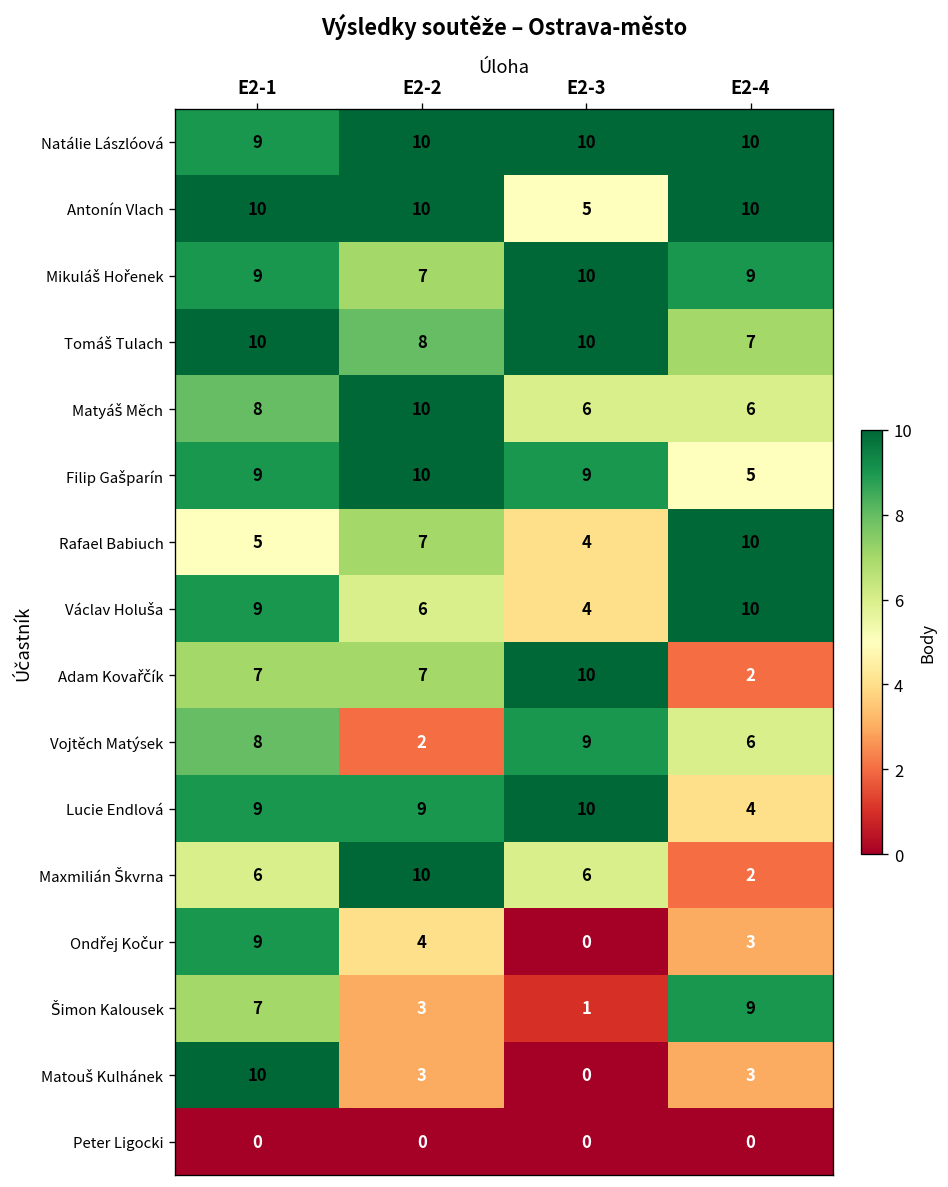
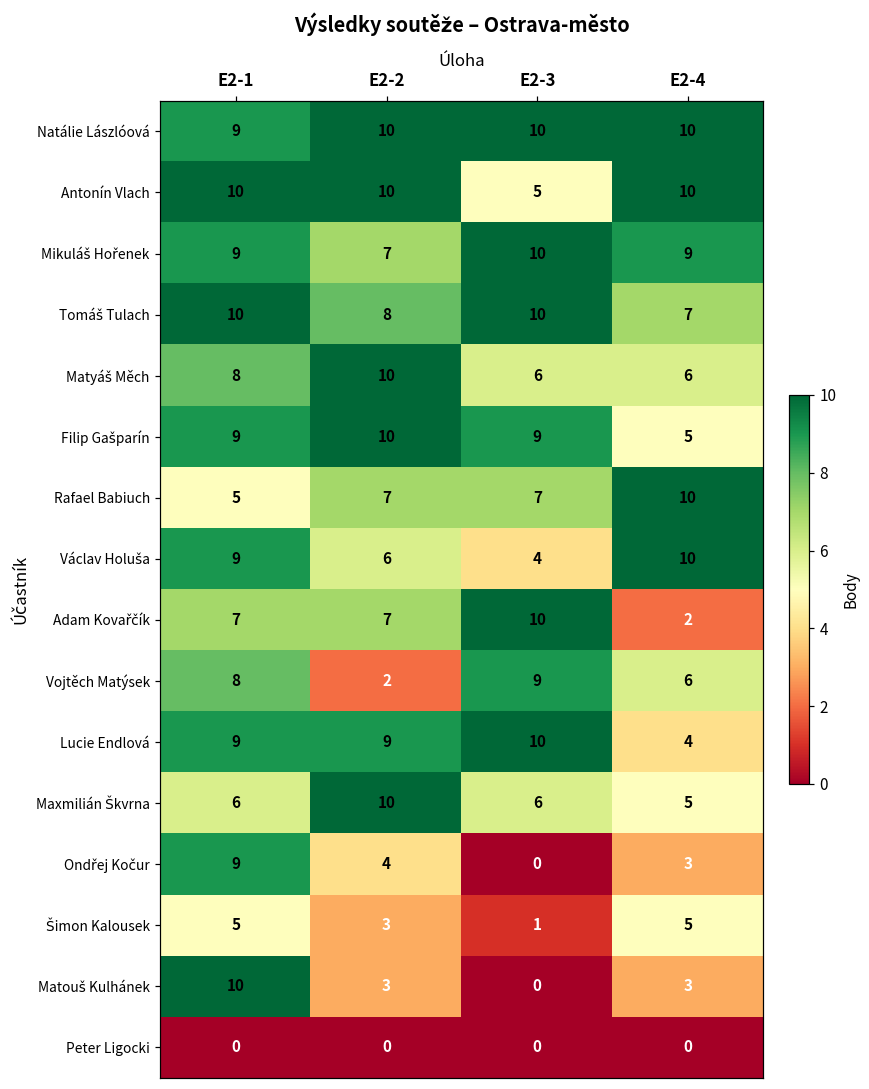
Rafael Babiuch, E2-3: 4 -> 7
Maxmilián Škvrna, E2-4: 2 -> 5
Šimon Kalousek, E2-1: 7 -> 5
Šimon Kalousek, E2-4: 9 -> 5
